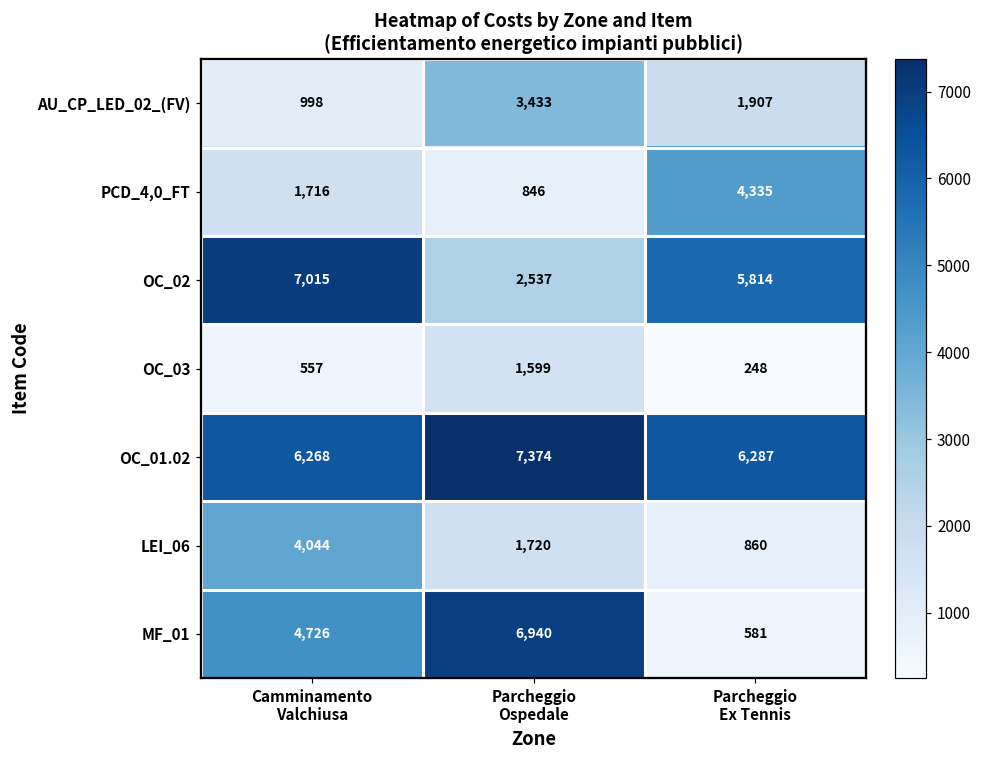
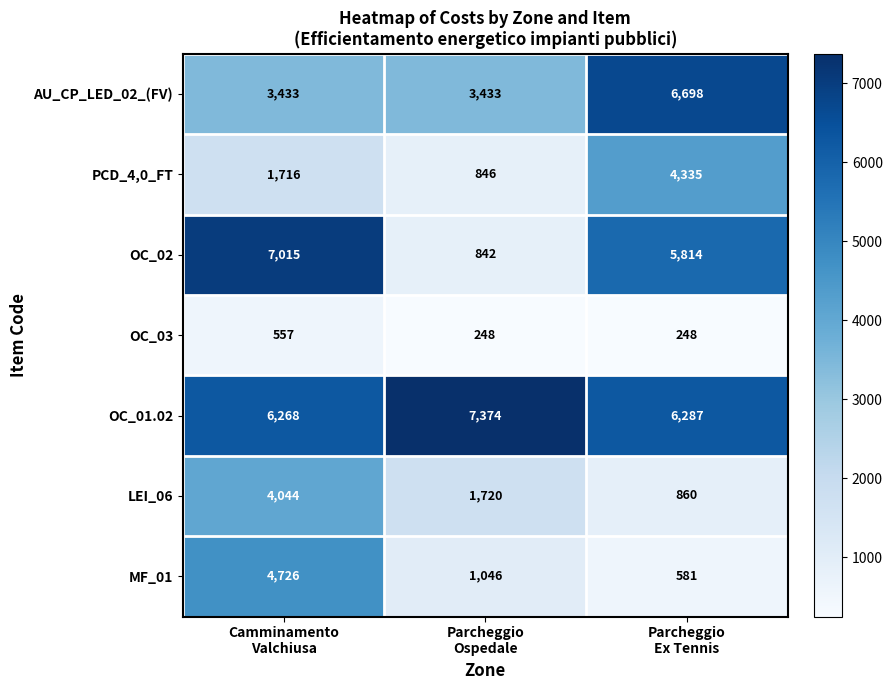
AU_CP_LED_02_(FV), Camminamento Valchiusa: 998 -> 3,433
AU_CP_LED_02_(FV), Parcheggio Ex Tennis: 1,907 -> 6,698
OC_02, Parcheggio Ospedale: 2,537 -> 842
OC_03, Parcheggio Ospedale: 1,599 -> 248
MF_01, Parcheggio Ospedale: 6,940 -> 1,046
